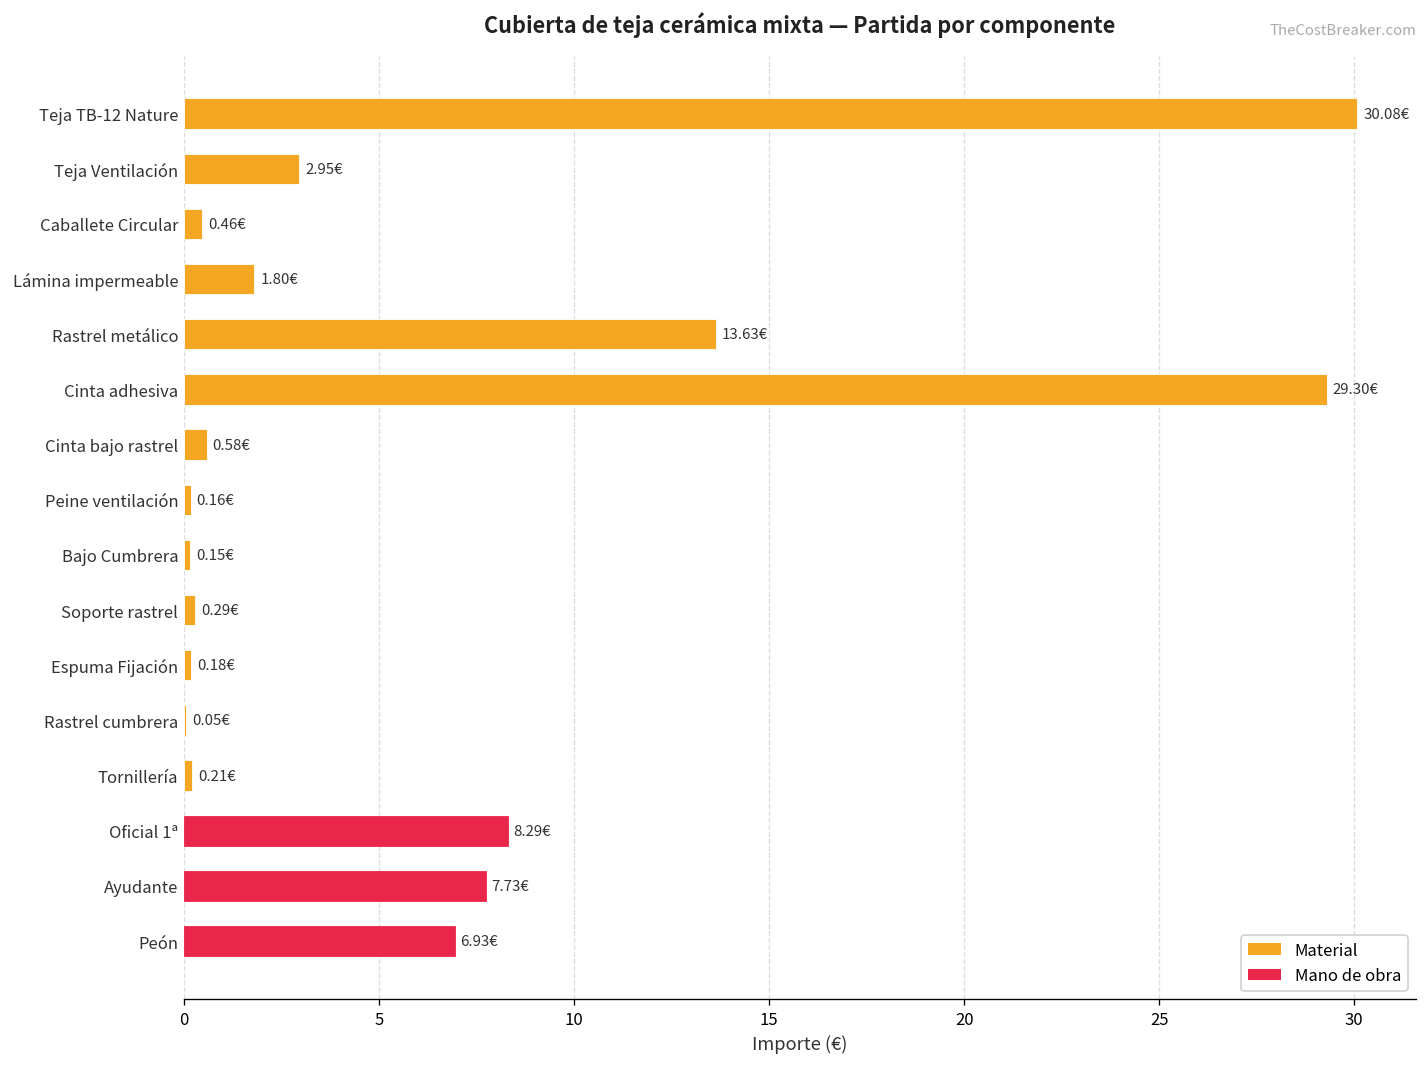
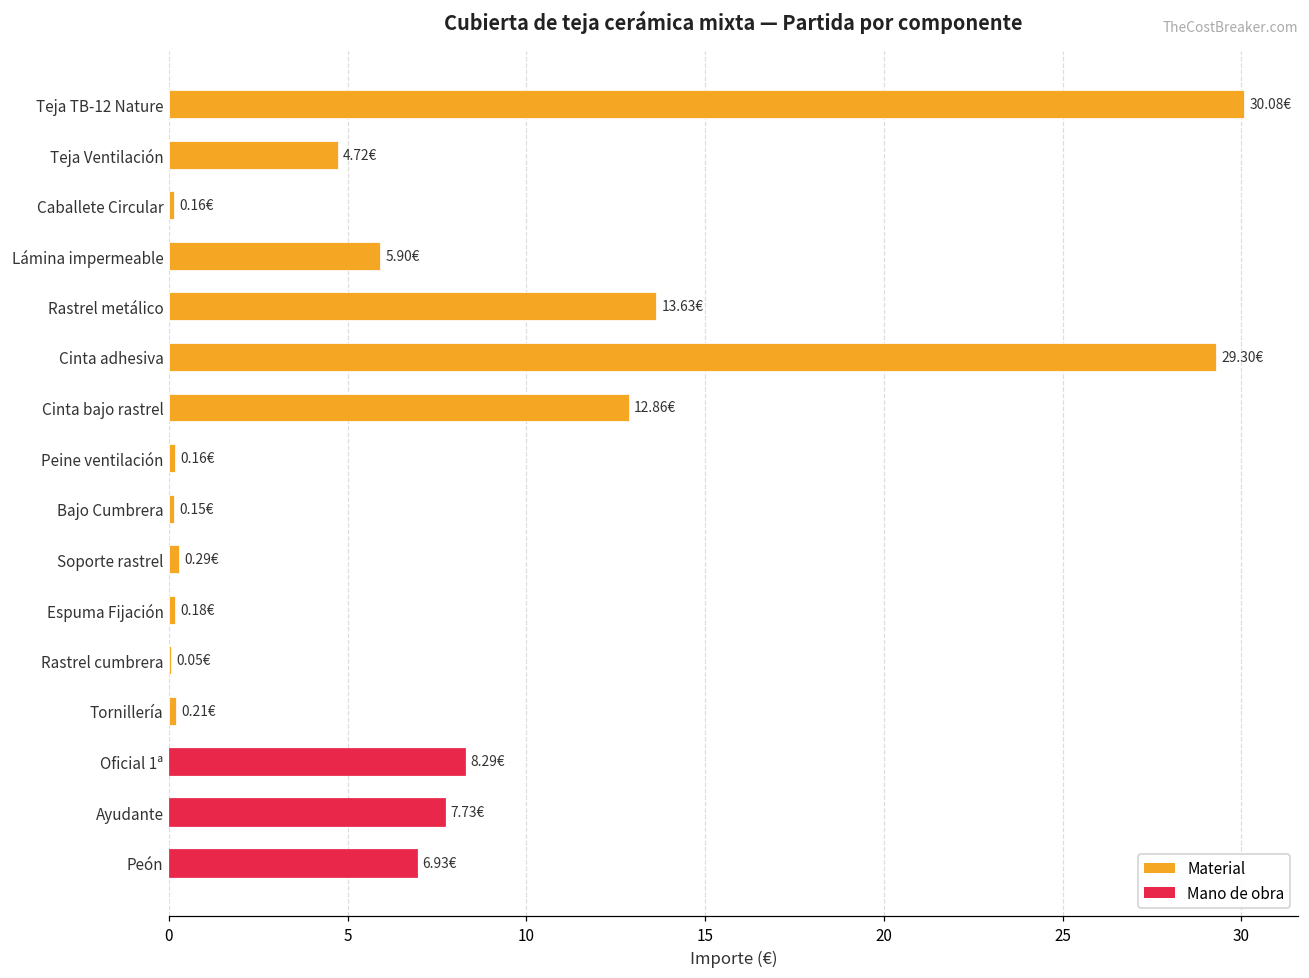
Teja Ventilación: 2.95€ -> 4.72€
Caballete Circular: 0.46€ -> 0.16€
Lámina impermeable: 1.80€ -> 5.90€
Cinta bajo rastrel: 0.58€ -> 12.86€
